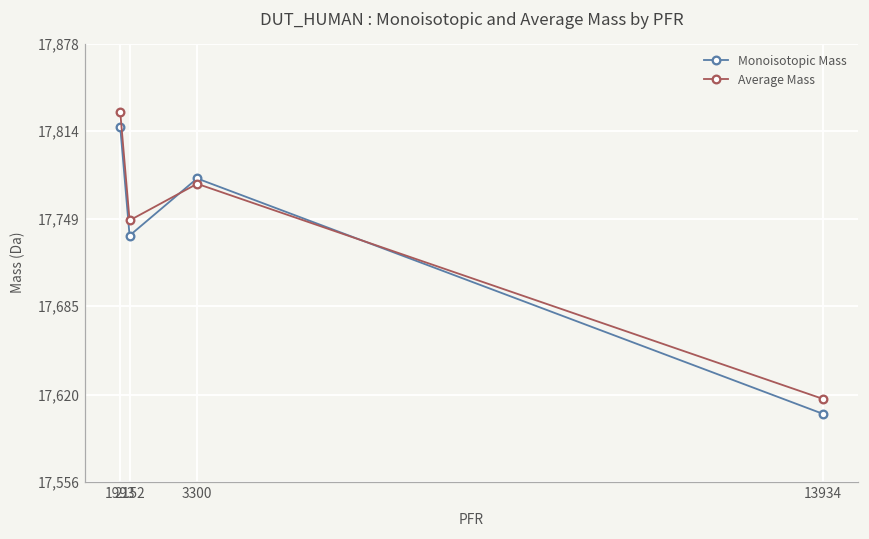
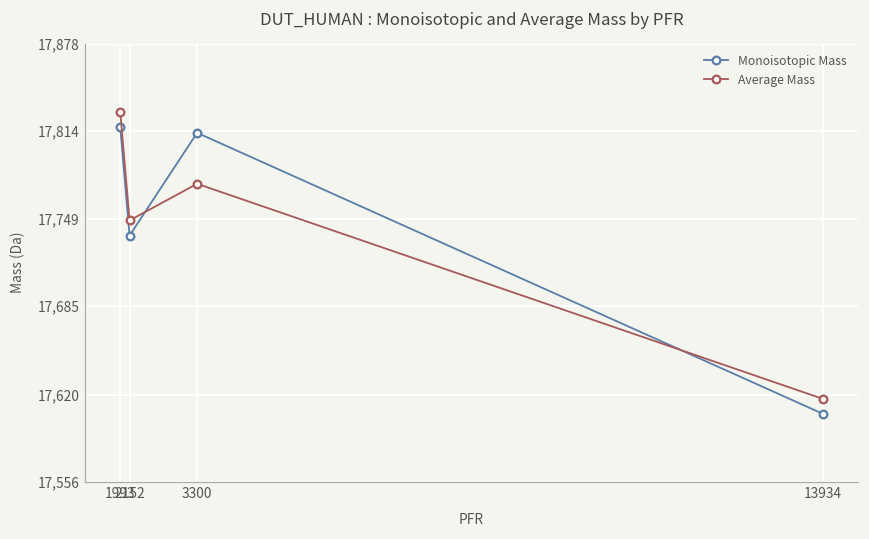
Monoisotopic Mass, 3300: 17,779 -> 17,812
